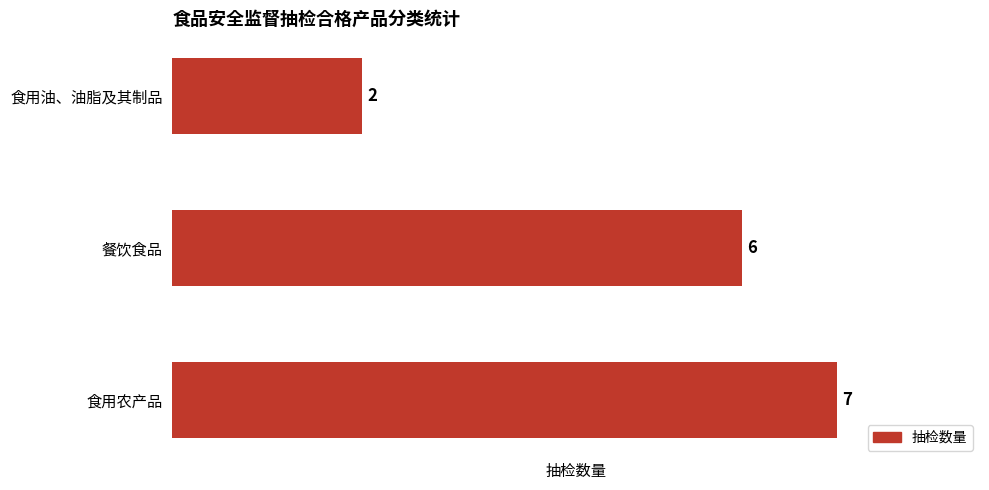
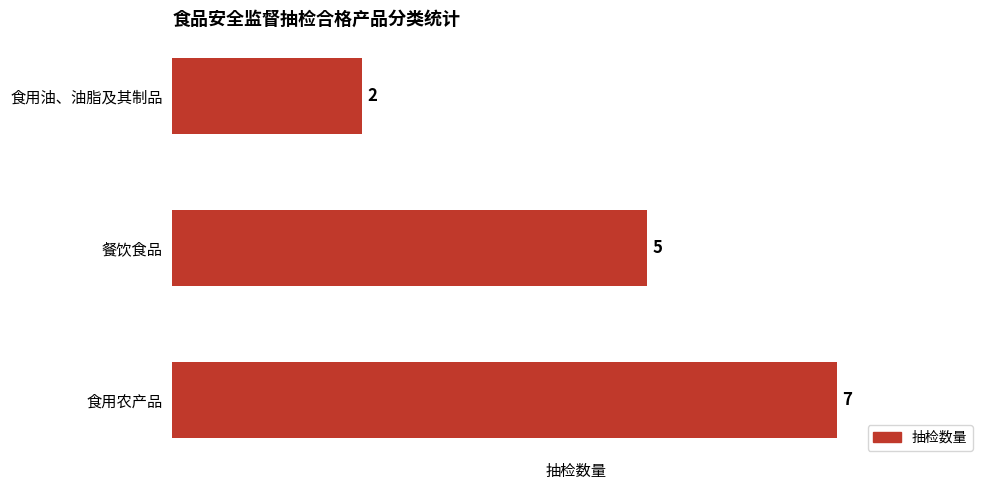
餐饮食品: 6 -> 5
